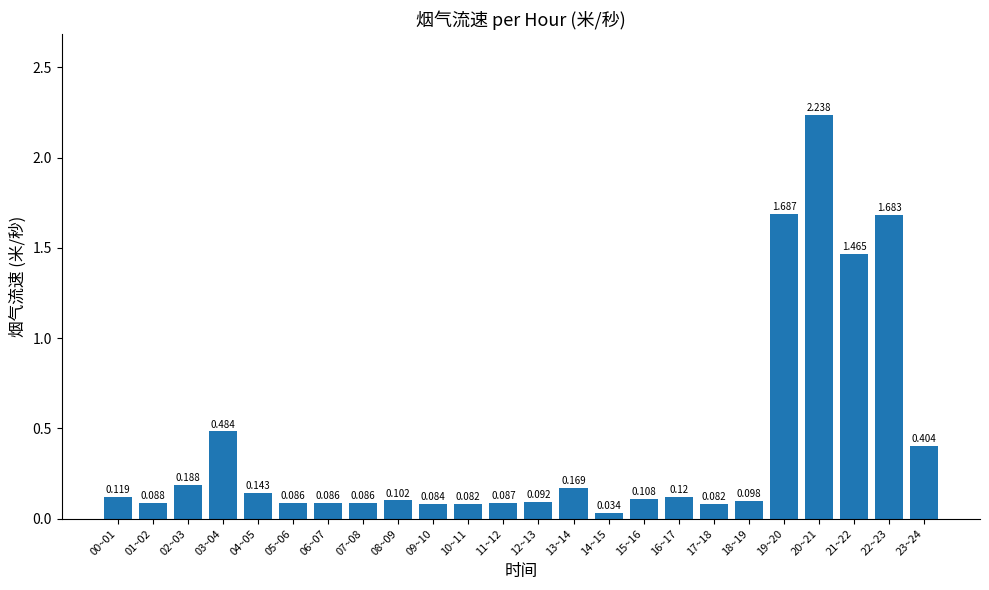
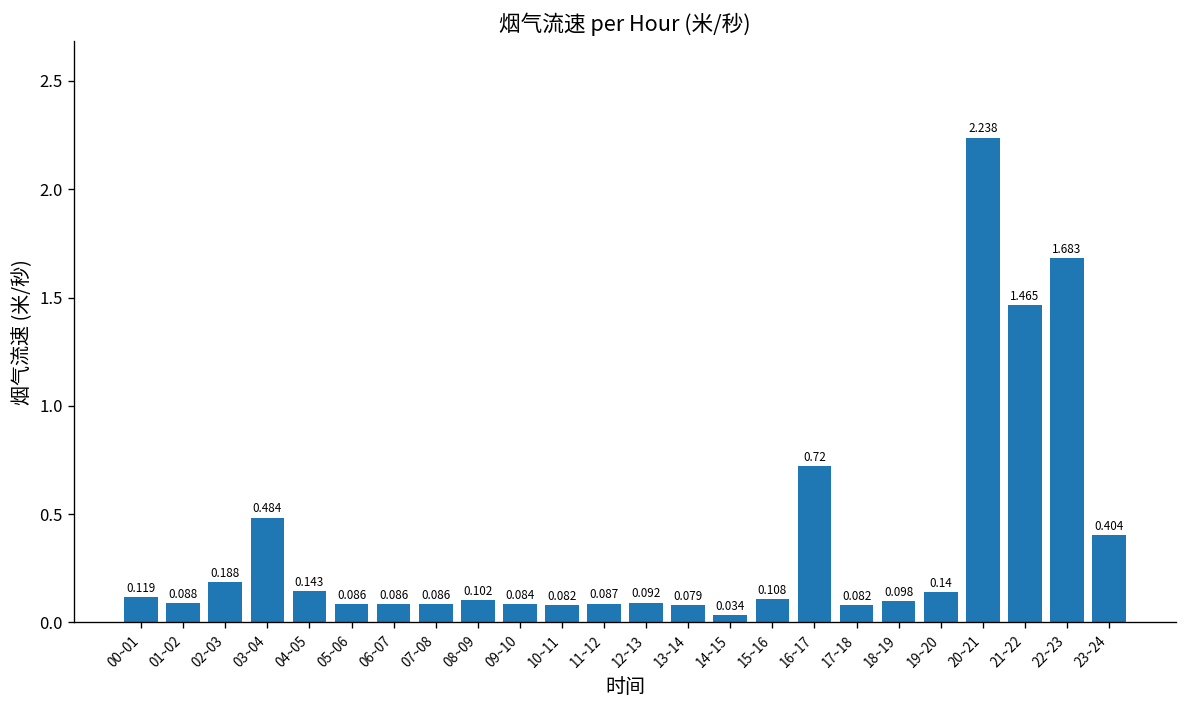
13~14: 0.169 -> 0.079
16~17: 0.12 -> 0.72
19~20: 1.687 -> 0.14
